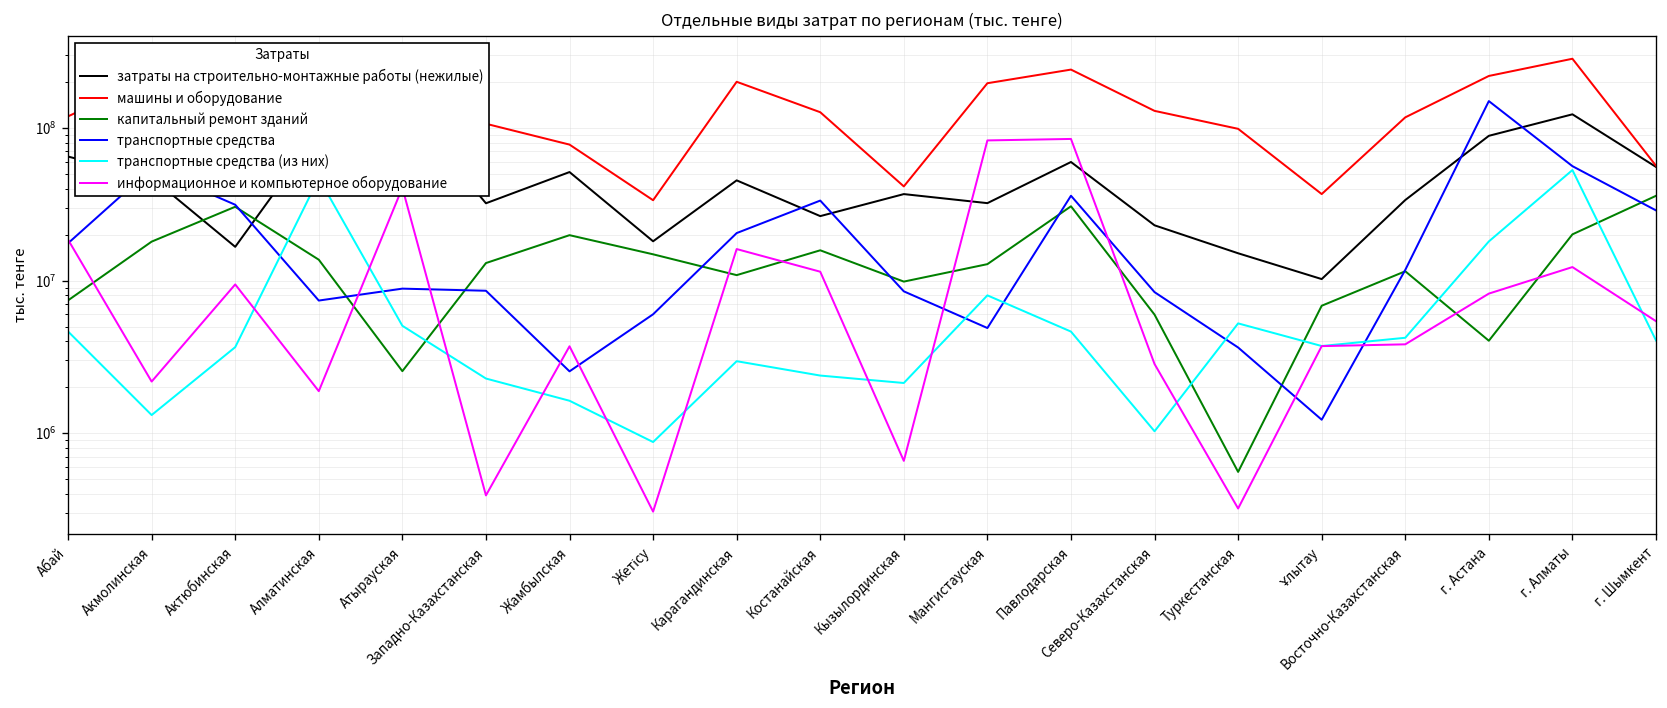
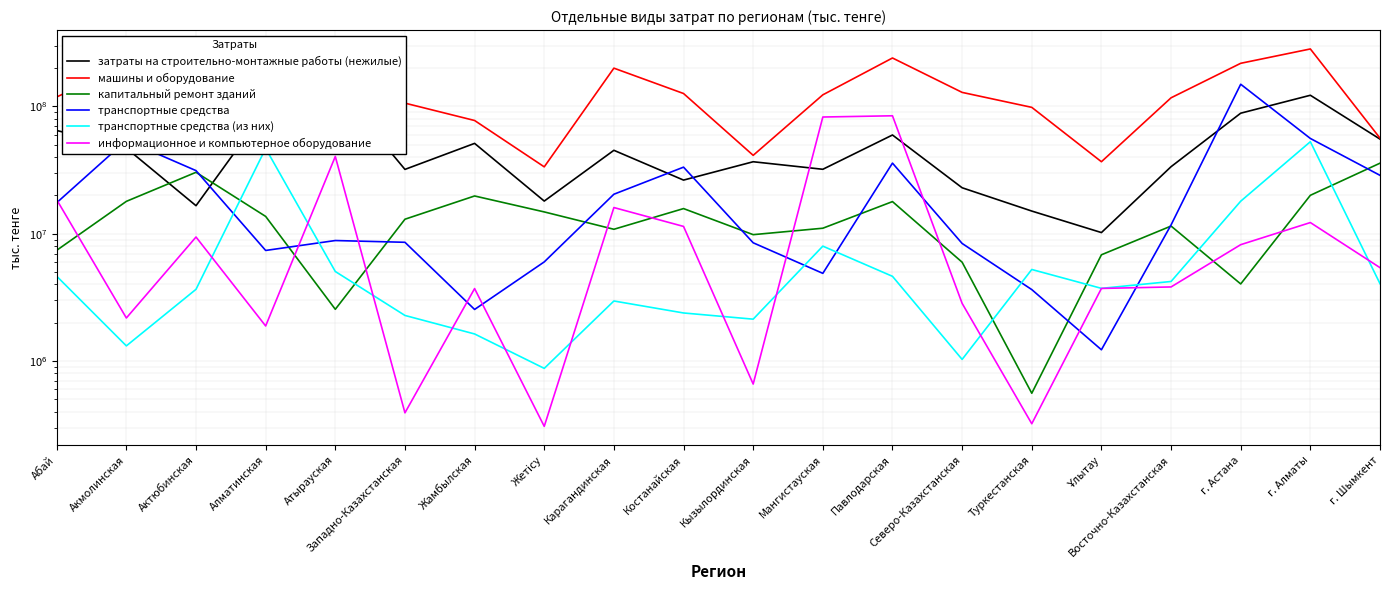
машины и оборудование, Мангистауская: 200000000 -> 120000000
капитальный ремонт зданий, Мангистауская: 13000000 -> 11000000
капитальный ремонт зданий, Павлодарская: 31000000 -> 18000000
